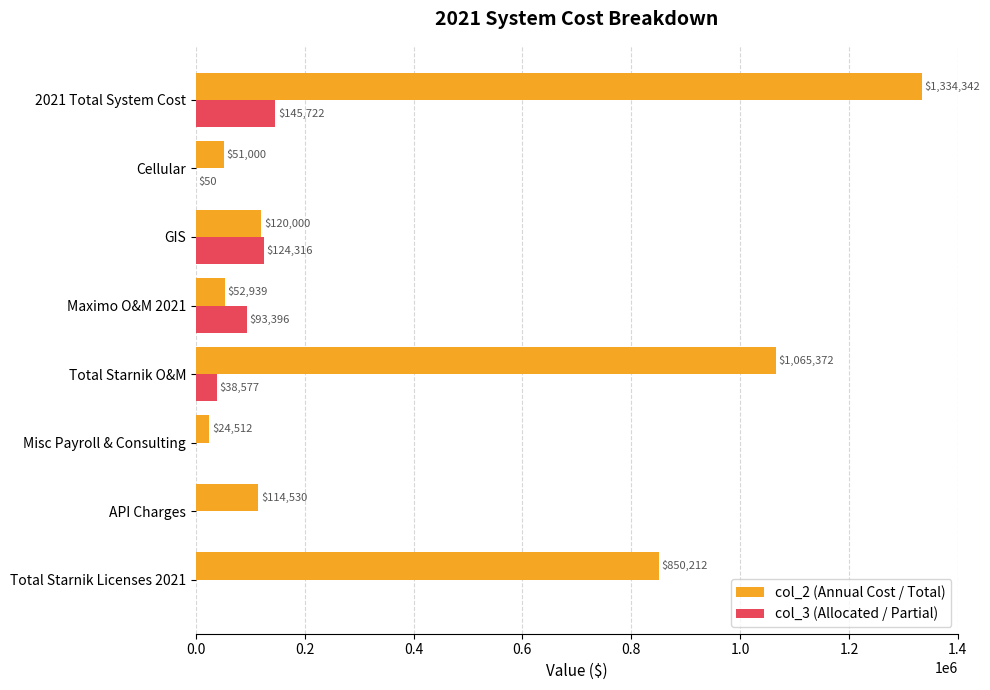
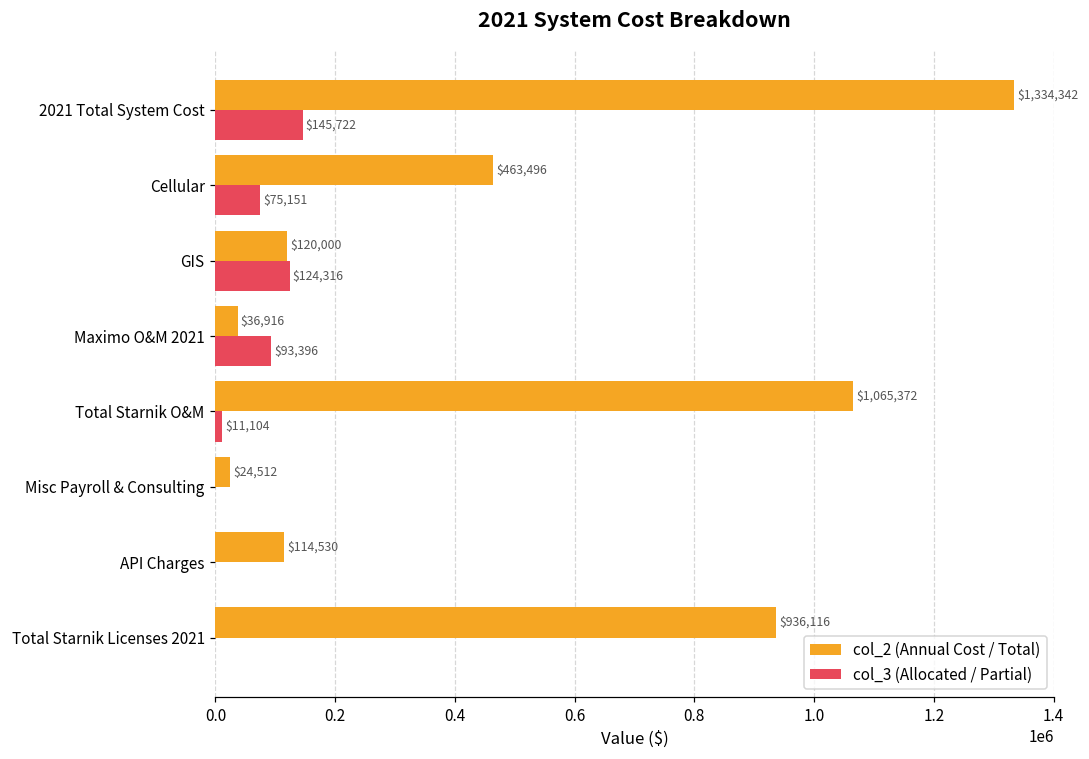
col_2 (Annual Cost / Total), Cellular: $51,000 -> $463,496
col_3 (Allocated / Partial), Cellular: $50 -> $75,151
col_2 (Annual Cost / Total), Maximo O&M 2021: $52,939 -> $36,916
col_3 (Allocated / Partial), Total Starnik O&M: $38,577 -> $11,104
col_2 (Annual Cost / Total), Total Starnik Licenses 2021: $850,212 -> $936,116
